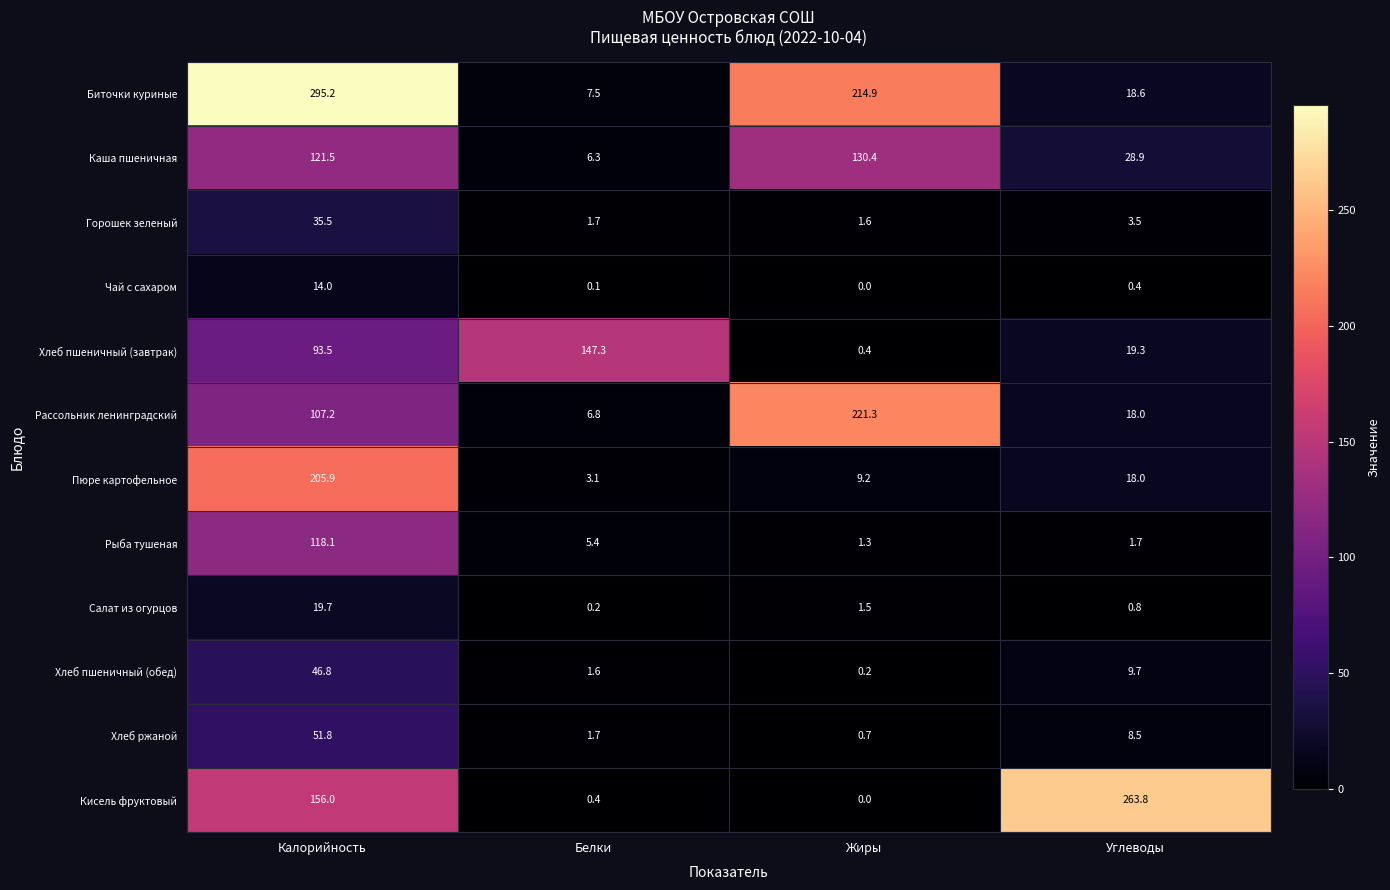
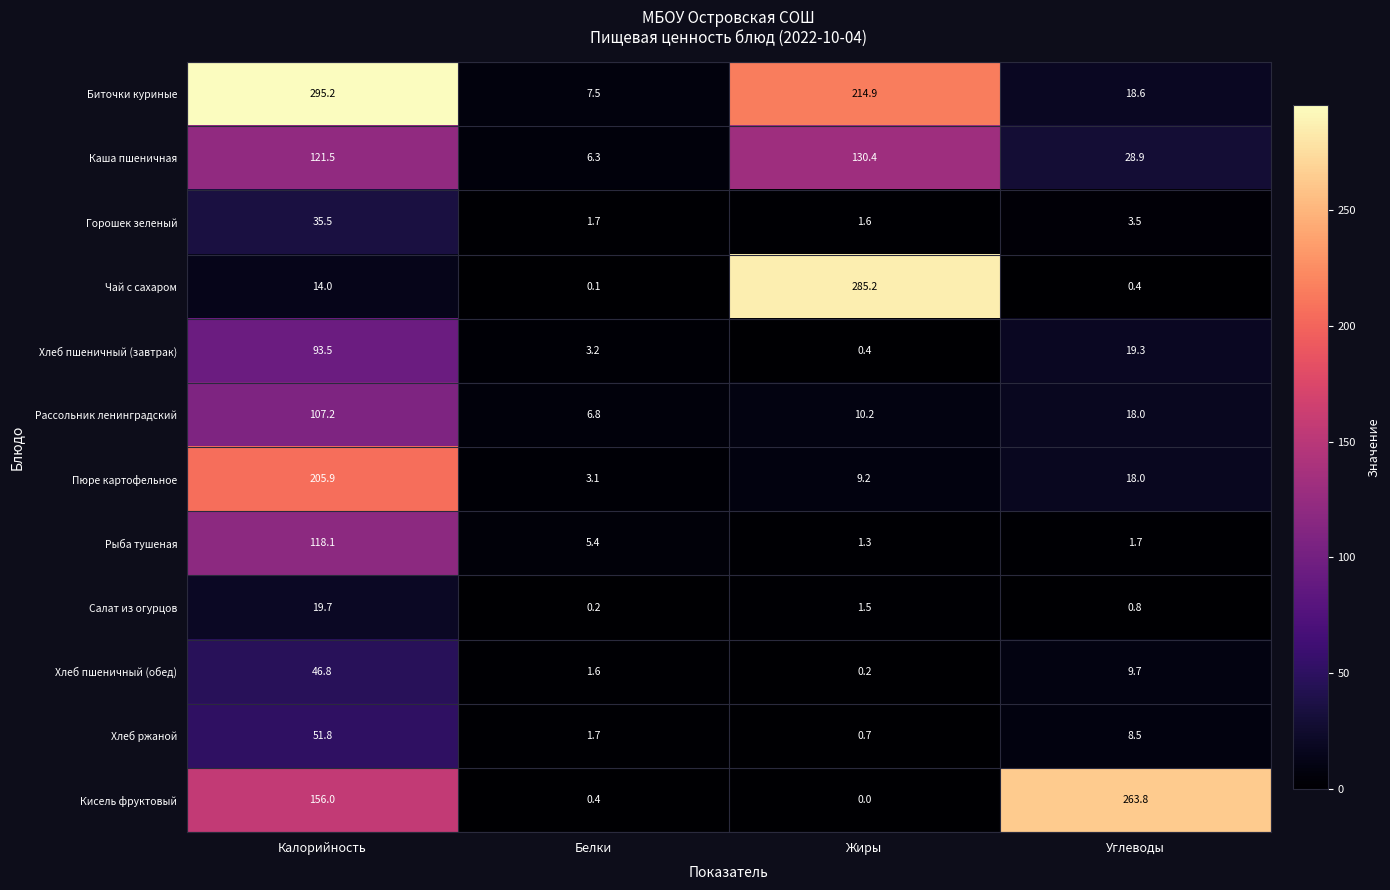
Чай с сахаром, Жиры: 0.0 -> 285.2
Хлеб пшеничный (завтрак), Белки: 147.3 -> 3.2
Рассольник ленинградский, Жиры: 221.3 -> 10.2
